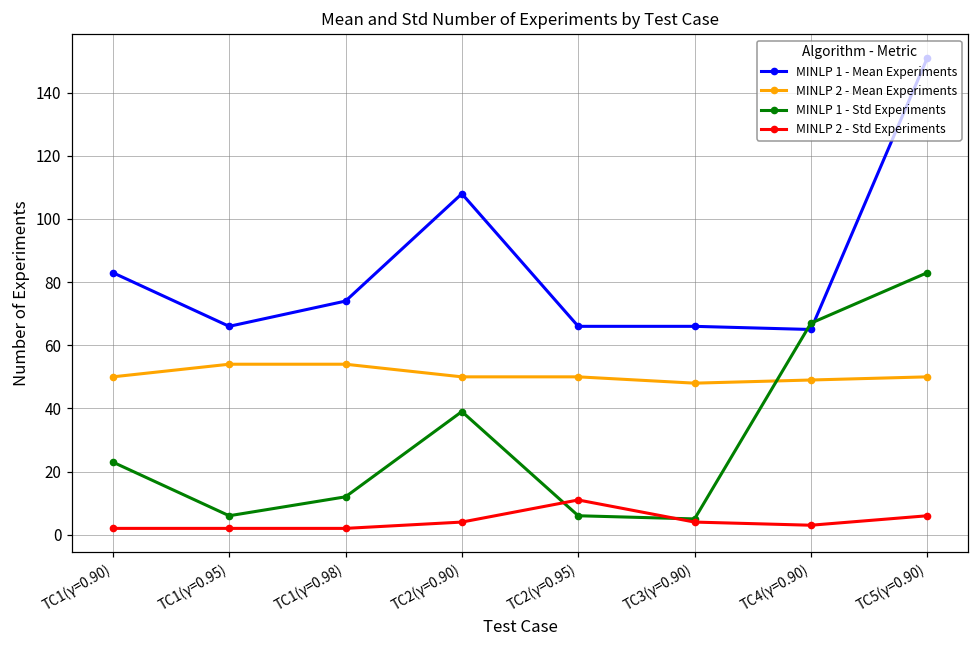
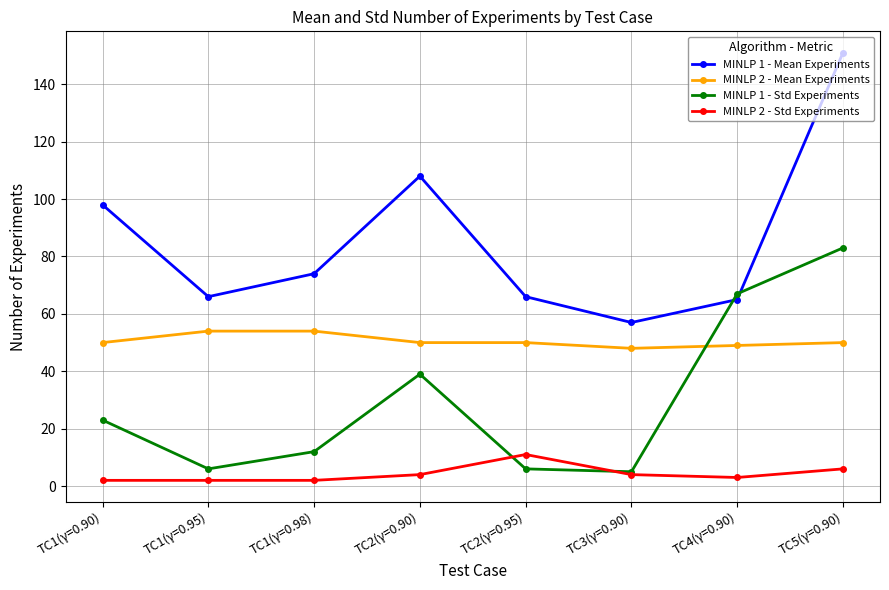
MINLP 1 - Mean Experiments, TC1(γ=0.90): 83 -> 98
MINLP 1 - Mean Experiments, TC3(γ=0.90): 66 -> 57
